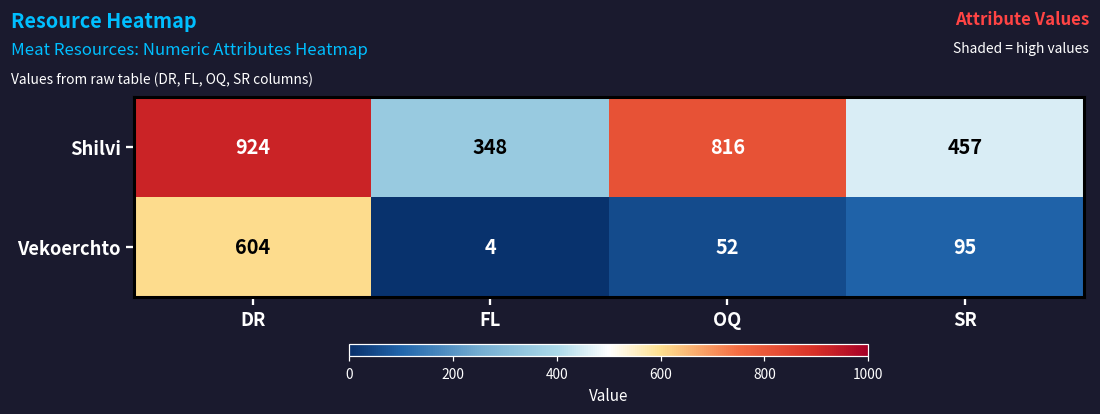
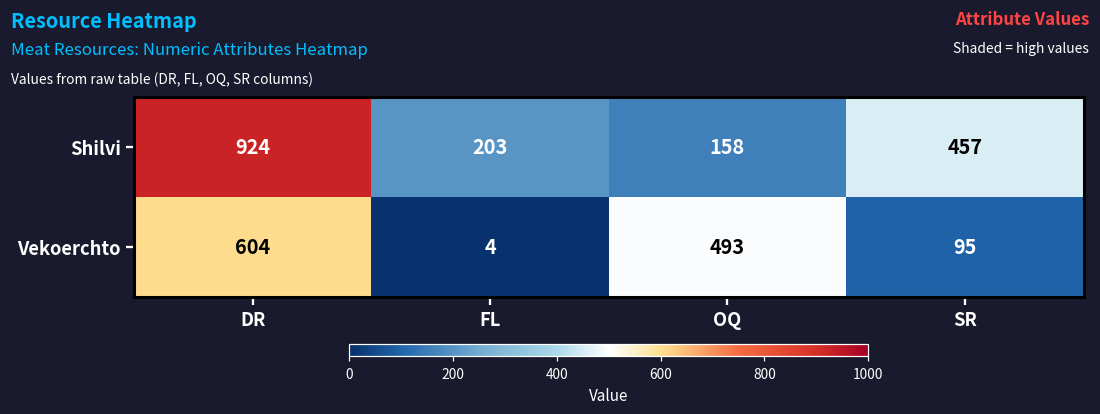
Shilvi, FL: 348 -> 203
Shilvi, OQ: 816 -> 158
Vekoerchto, OQ: 52 -> 493
